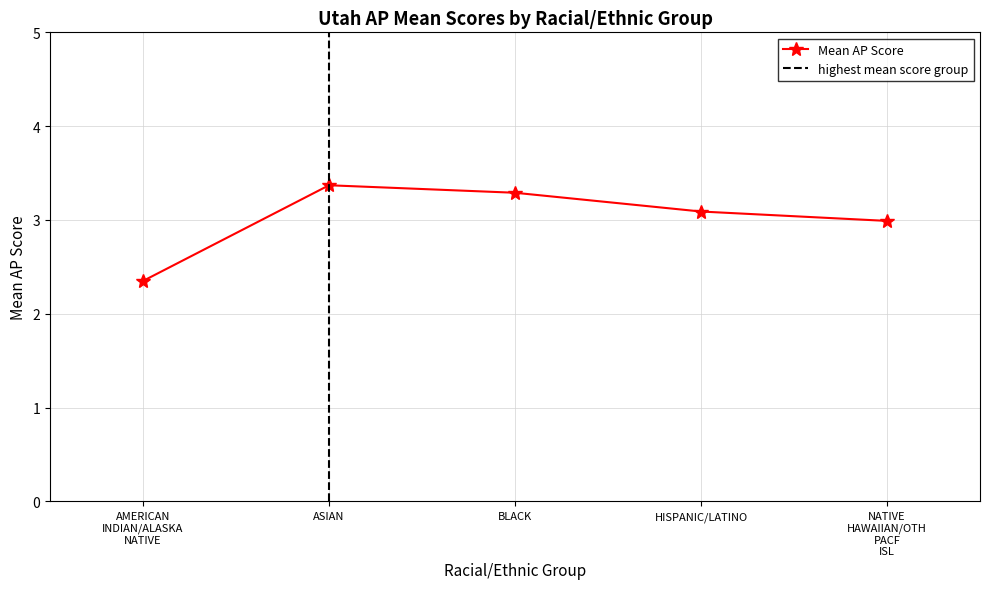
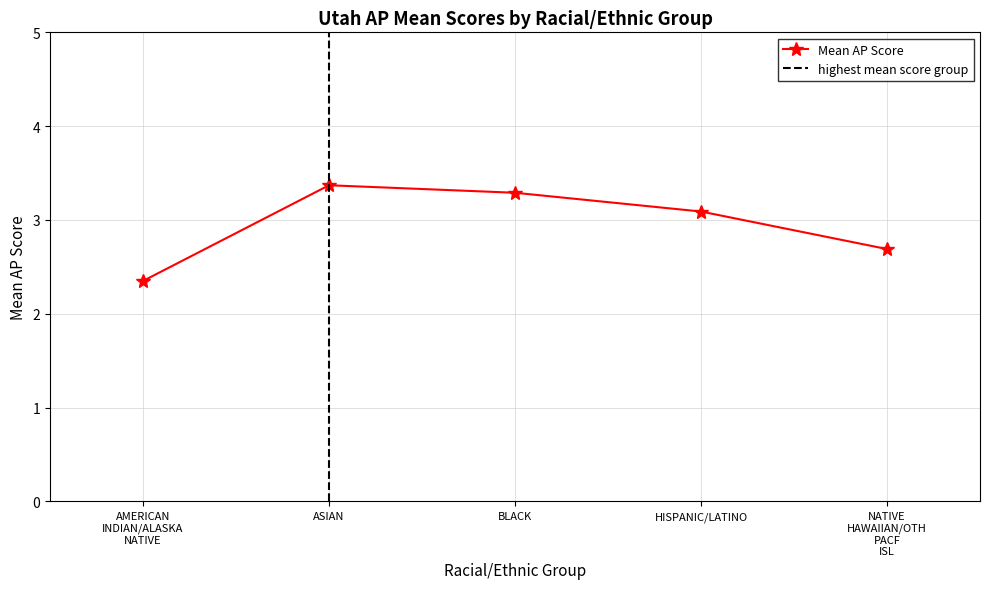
NATIVE HAWAIIAN/OTH PACF ISL: 3.0 -> 2.7
